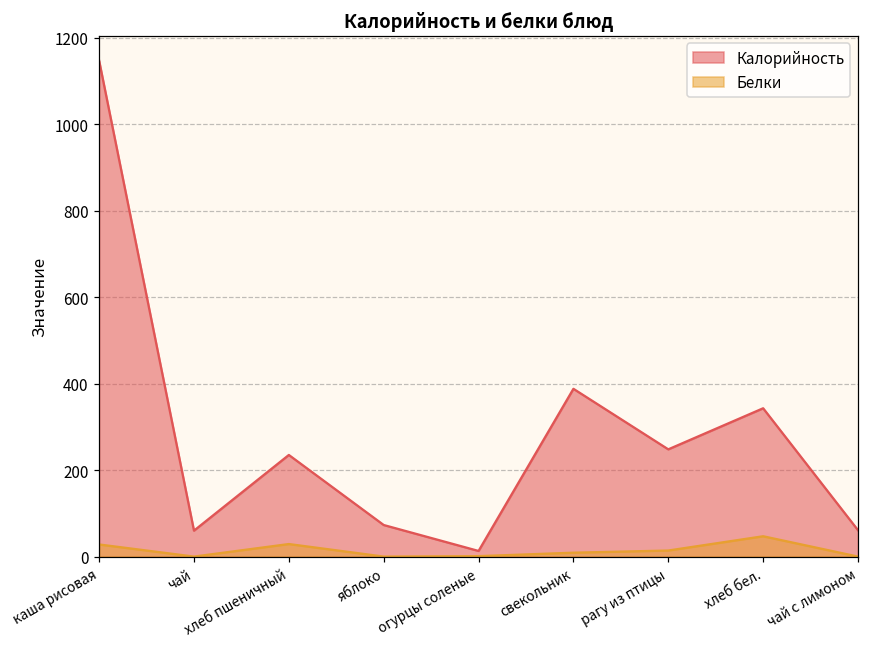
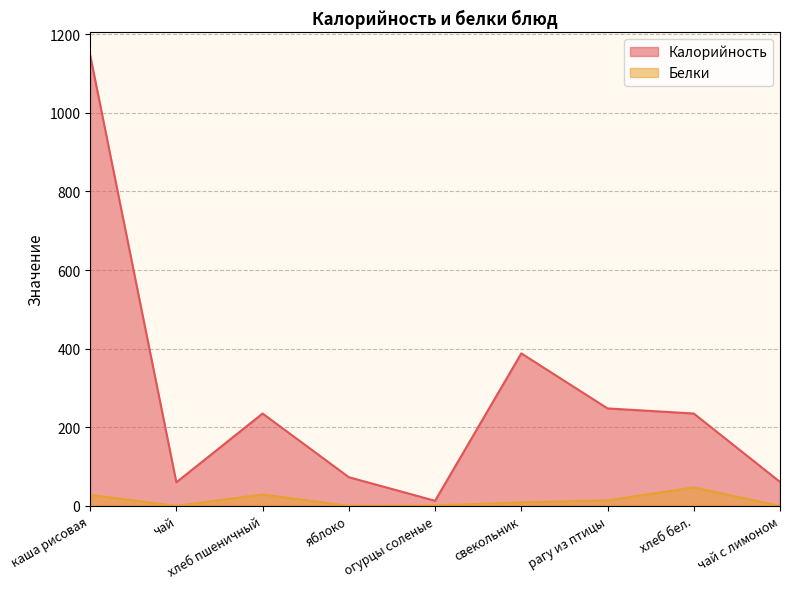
Калорийность, хлеб бел.: 340 -> 240
